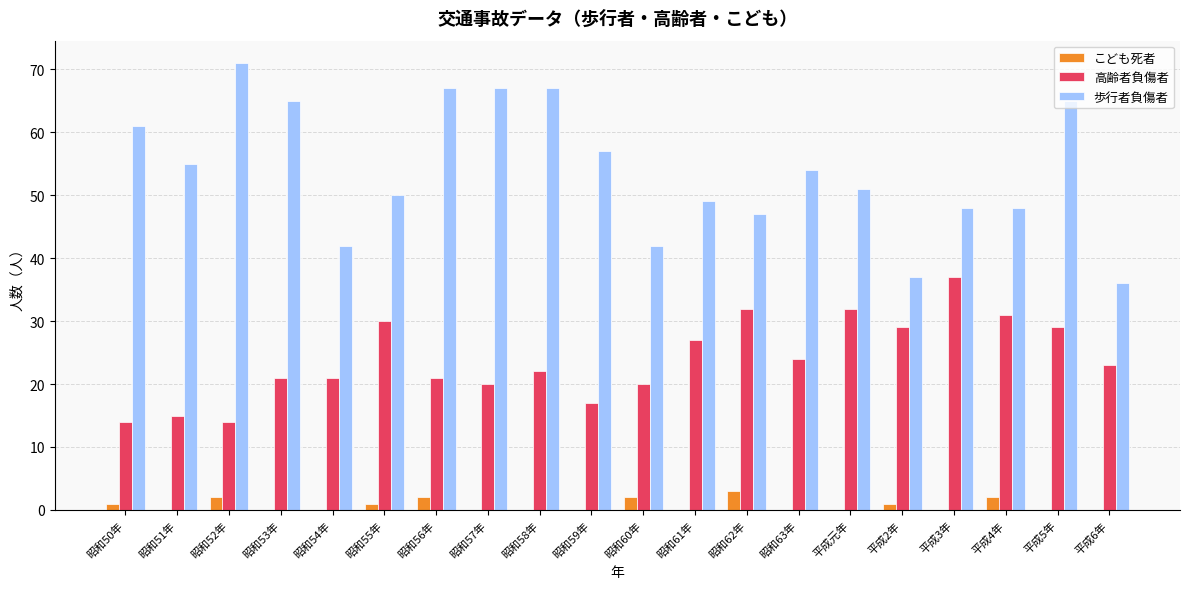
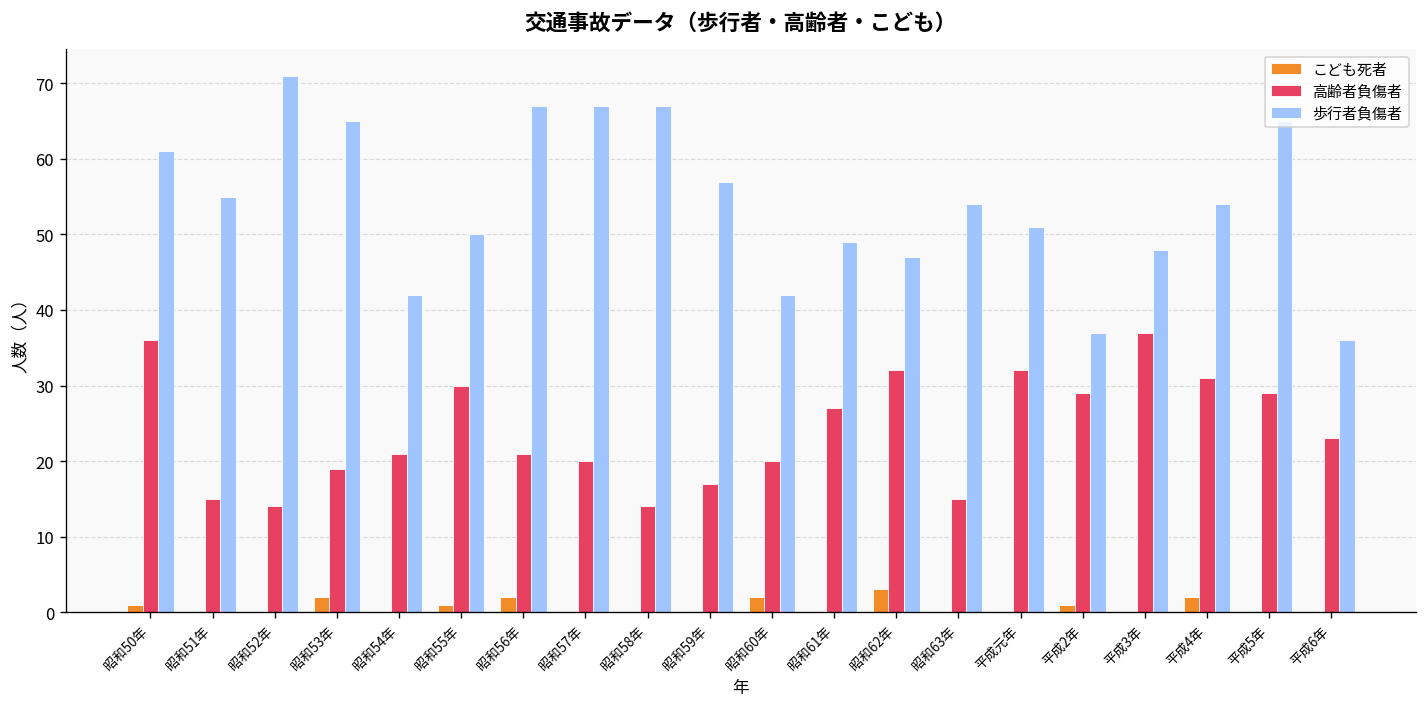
高齢者負傷者, 昭和50年: 14 -> 36
こども死者, 昭和52年: 2 -> 0
こども死者, 昭和53年: 0 -> 2
高齢者負傷者, 昭和53年: 21 -> 19
高齢者負傷者, 昭和58年: 22 -> 14
高齢者負傷者, 昭和63年: 24 -> 15
歩行者負傷者, 平成4年: 48 -> 54
